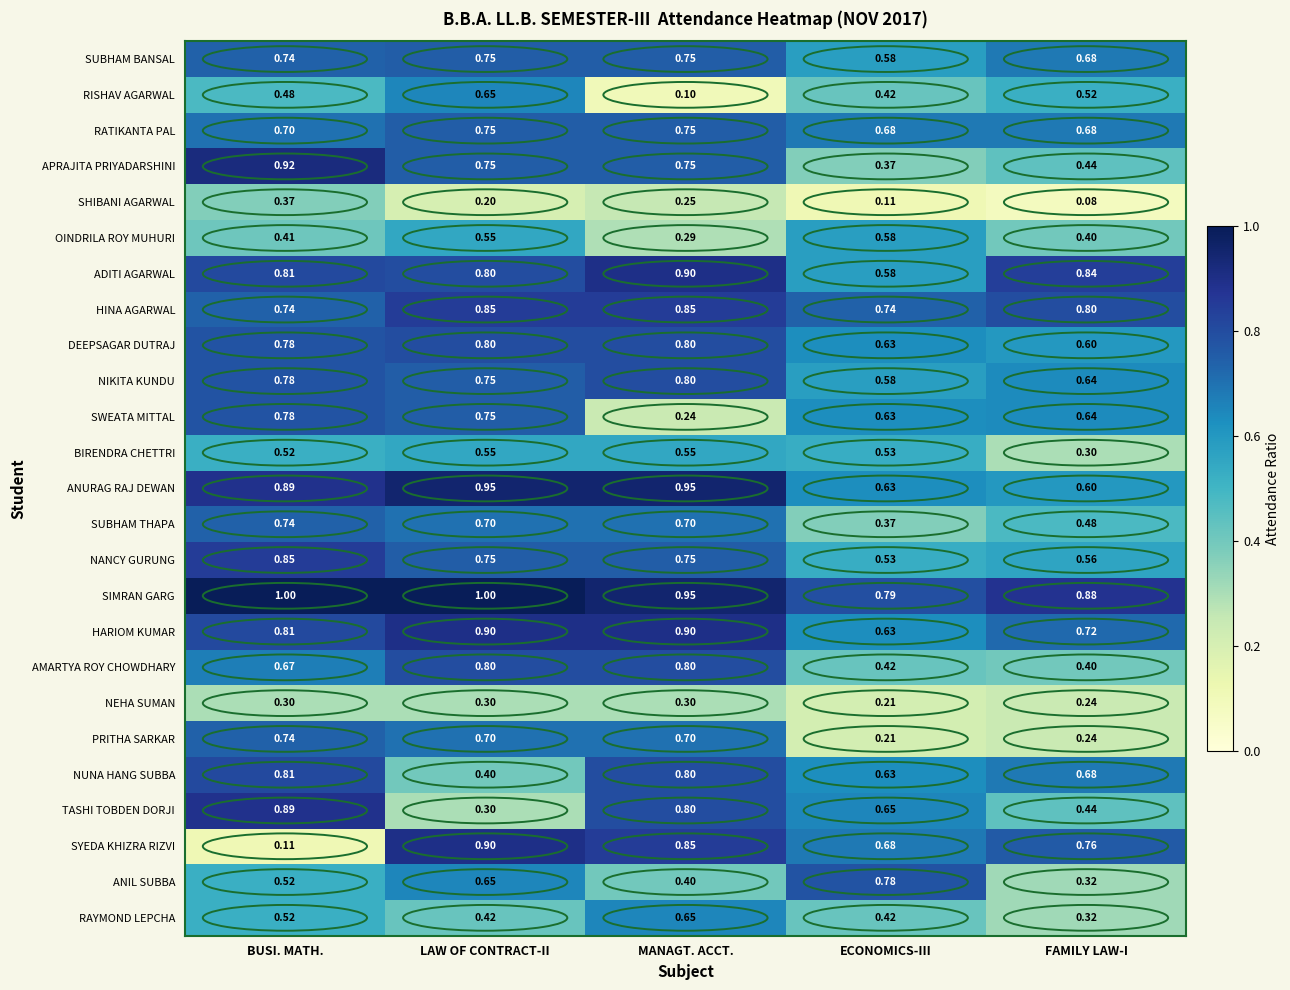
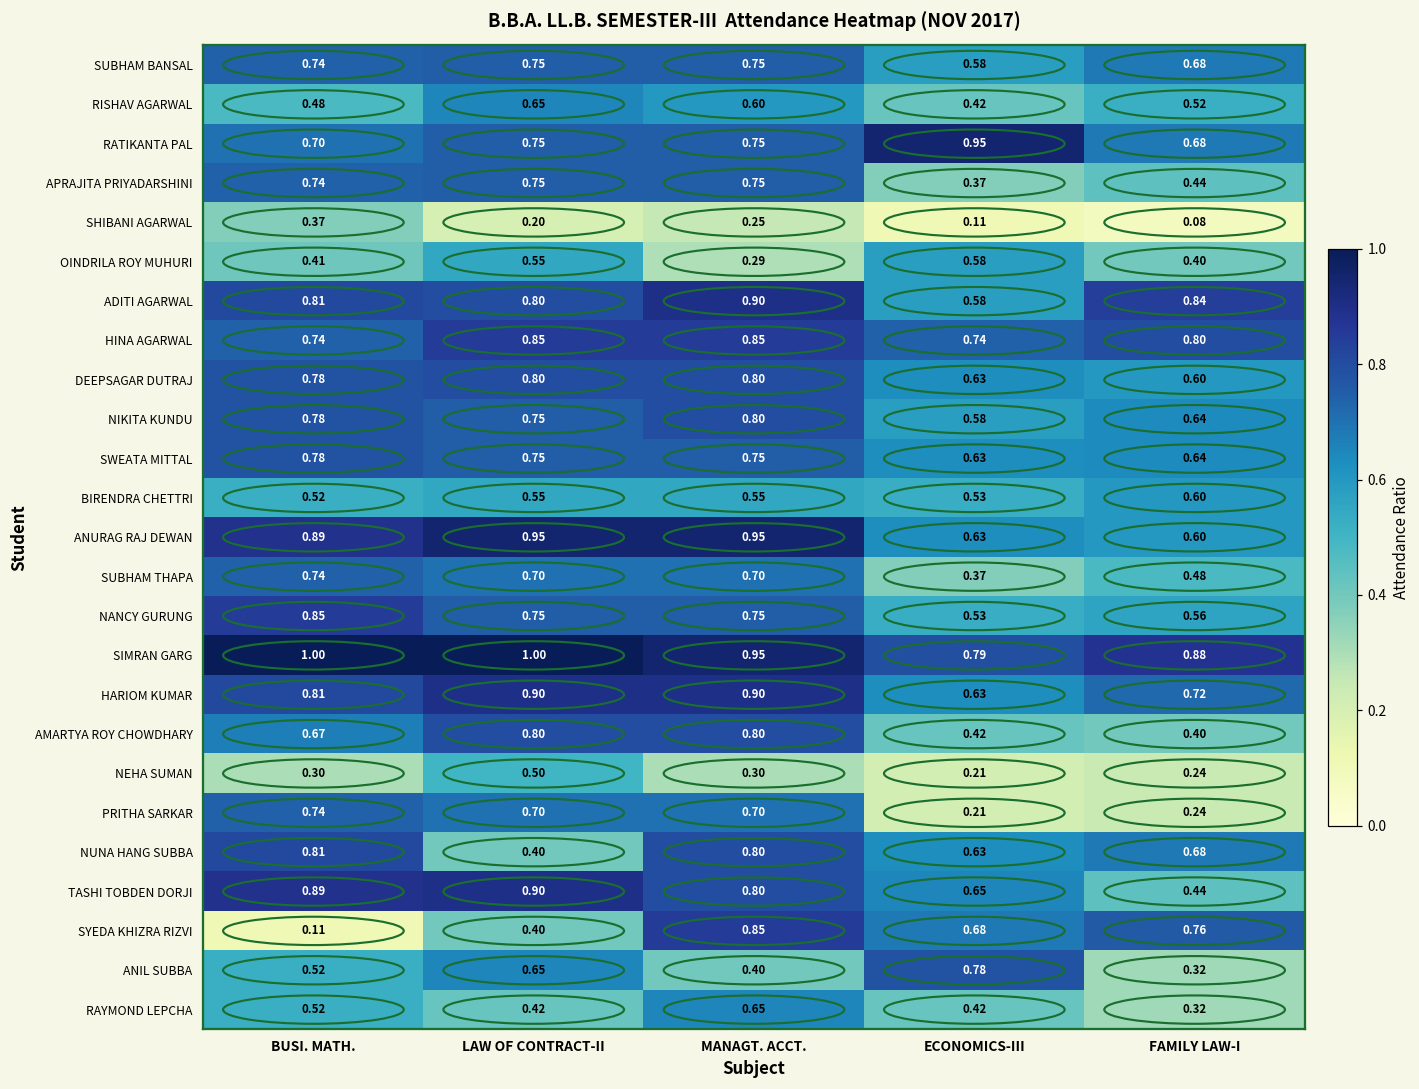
RISHAV AGARWAL, MANAGT. ACCT.: 0.10 -> 0.60
RATIKANTA PAL, ECONOMICS-III: 0.68 -> 0.95
APRAJITA PRIYADARSHINI, BUSI. MATH.: 0.92 -> 0.74
SWEATA MITTAL, MANAGT. ACCT.: 0.24 -> 0.75
BIRENDRA CHETTRI, FAMILY LAW-I: 0.30 -> 0.60
NEHA SUMAN, LAW OF CONTRACT-II: 0.30 -> 0.50
TASHI TOBDEN DORJI, LAW OF CONTRACT-II: 0.30 -> 0.90
SYEDA KHIZRA RIZVI, LAW OF CONTRACT-II: 0.90 -> 0.40
